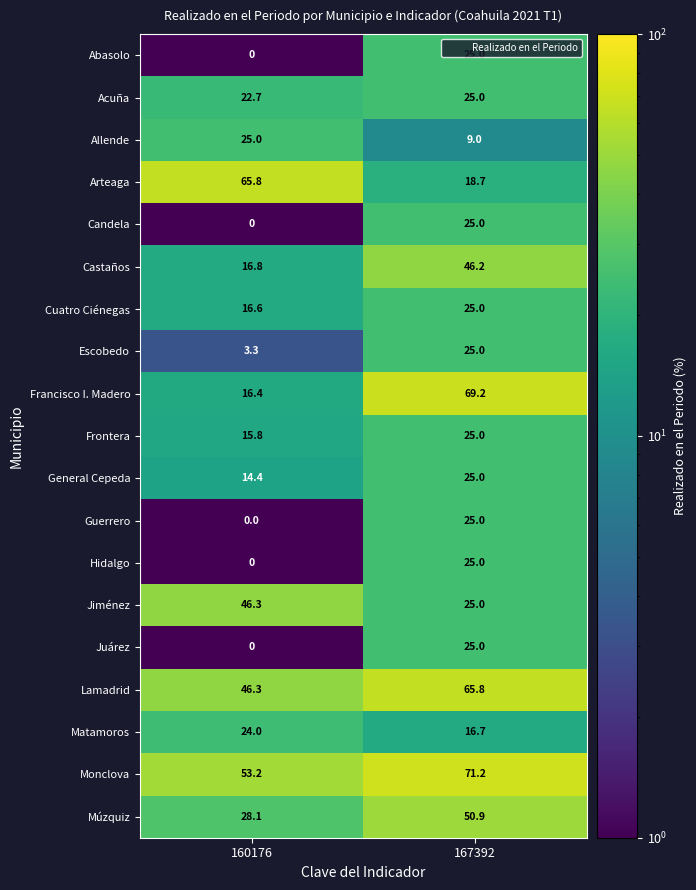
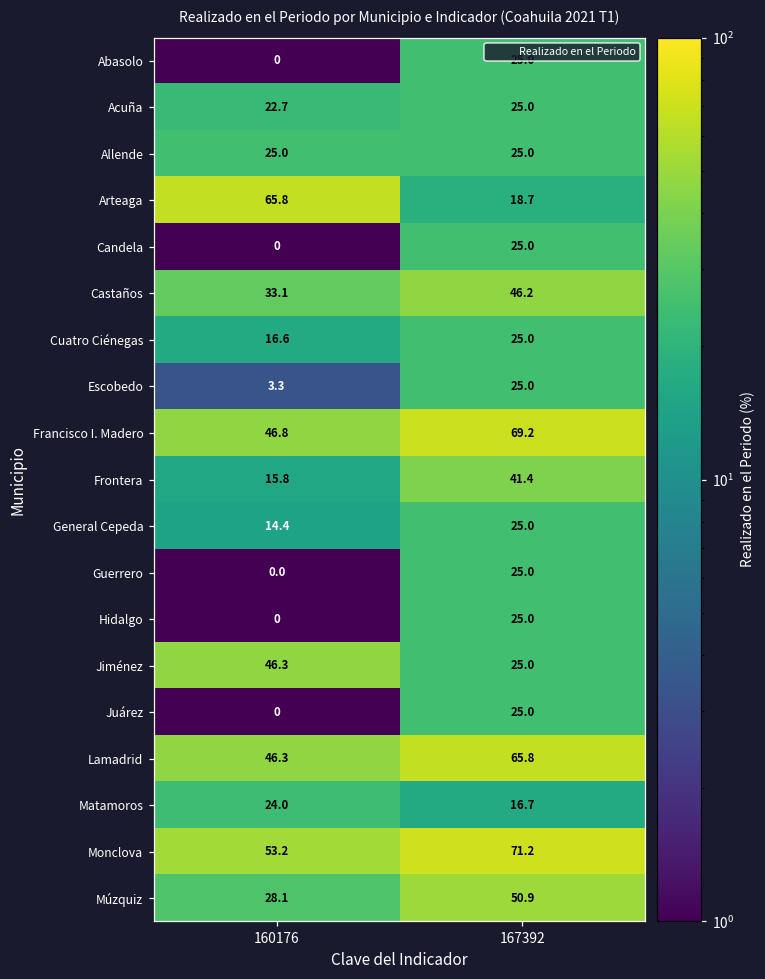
Allende, 167392: 9.0 -> 25.0
Castaños, 160176: 16.8 -> 33.1
Francisco I. Madero, 160176: 16.4 -> 46.8
Frontera, 167392: 25.0 -> 41.4
